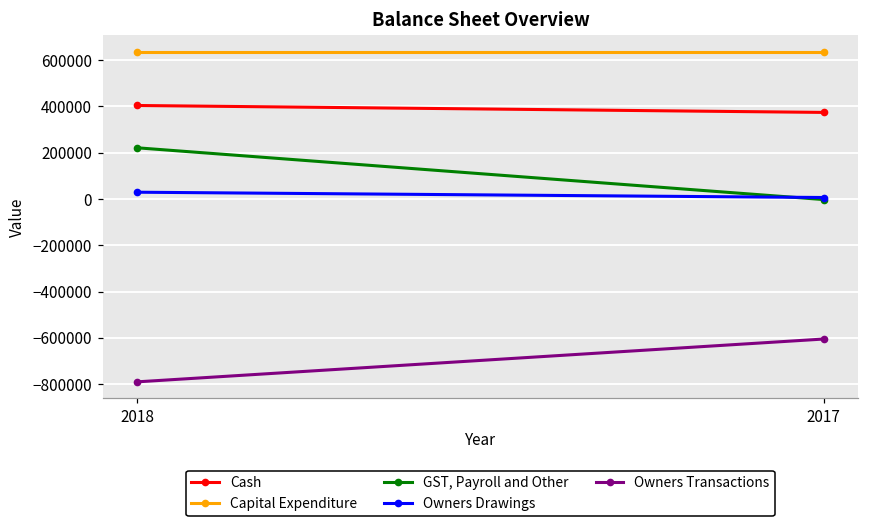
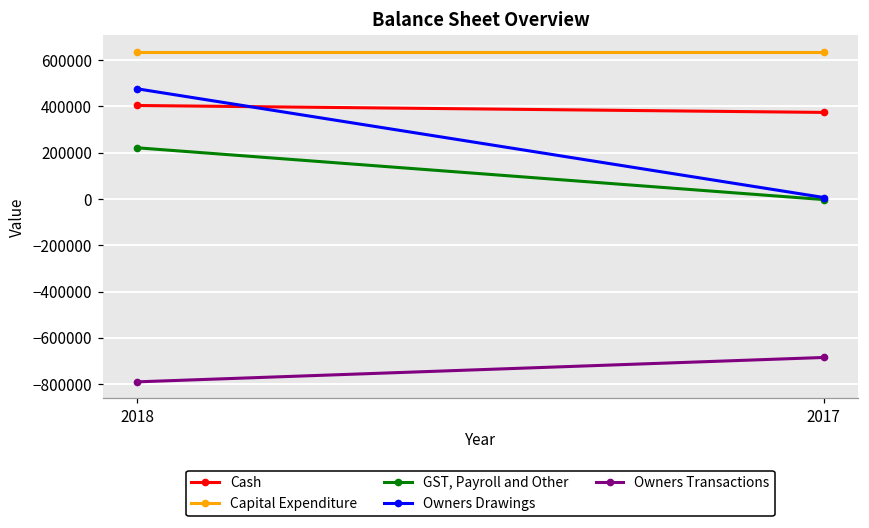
Owners Drawings, 2018: 30000 -> 480000
Owners Transactions, 2017: -610000 -> -690000
